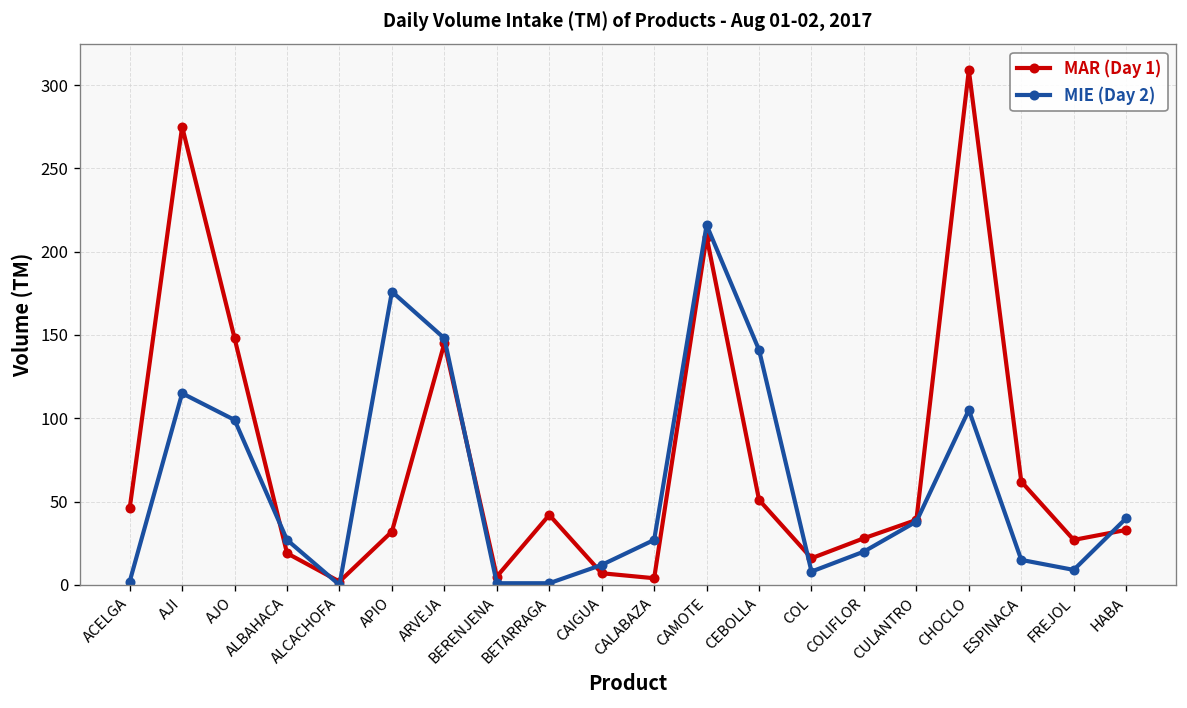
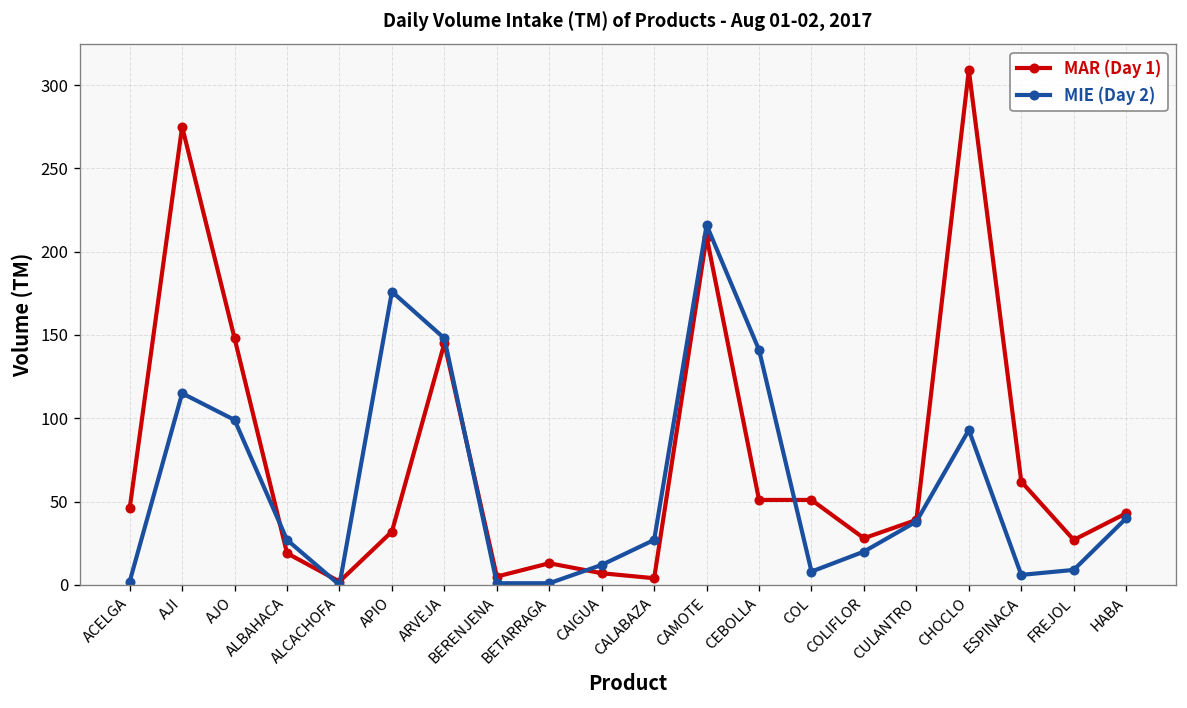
MAR (Day 1), BETARRAGA: 42 -> 13
MAR (Day 1), COL: 16 -> 51
MIE (Day 2), CHOCLO: 105 -> 93
MIE (Day 2), ESPINACA: 15 -> 6
MAR (Day 1), HABA: 33 -> 43
